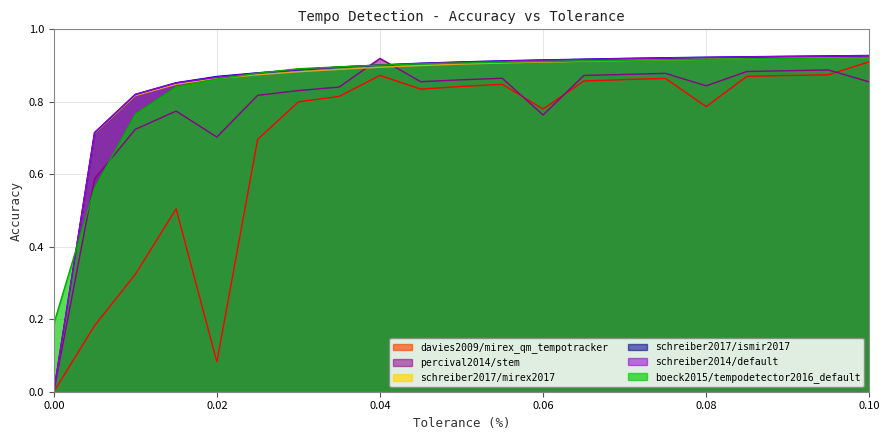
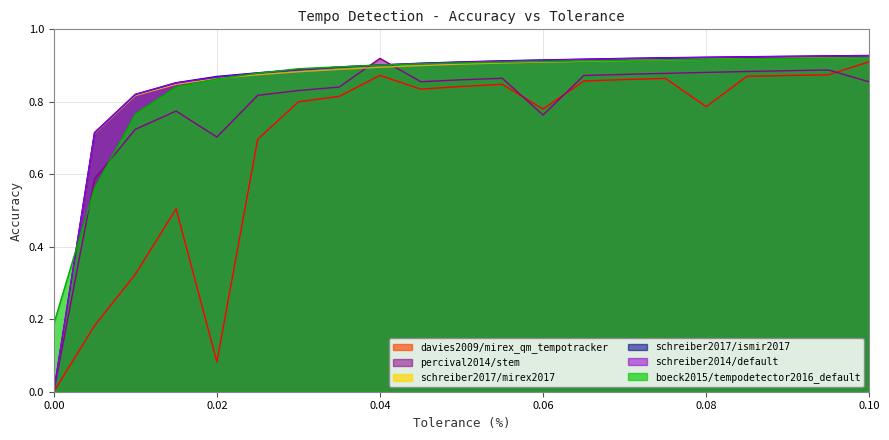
percival2014/stem, 0.08: 0.84 -> 0.88
